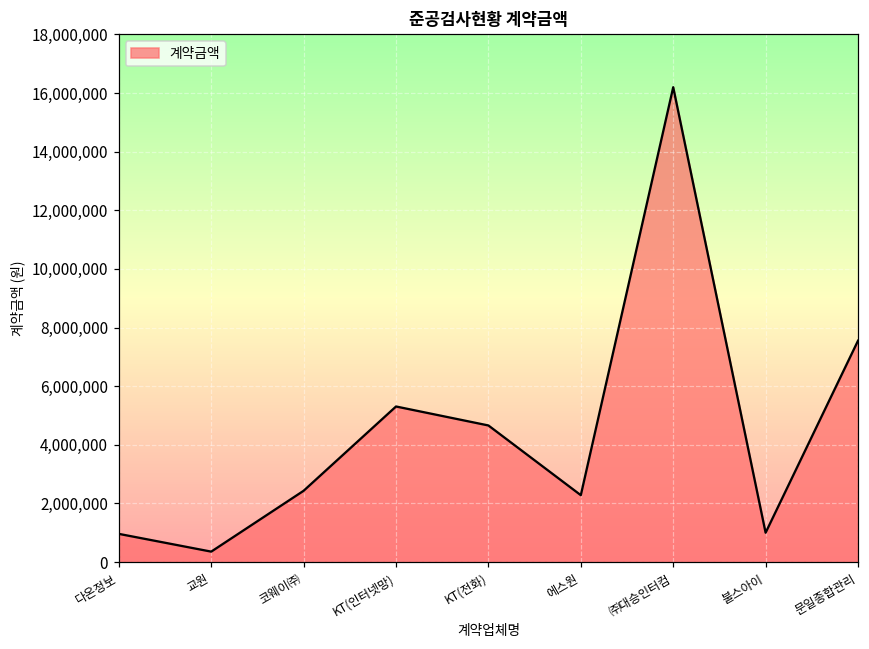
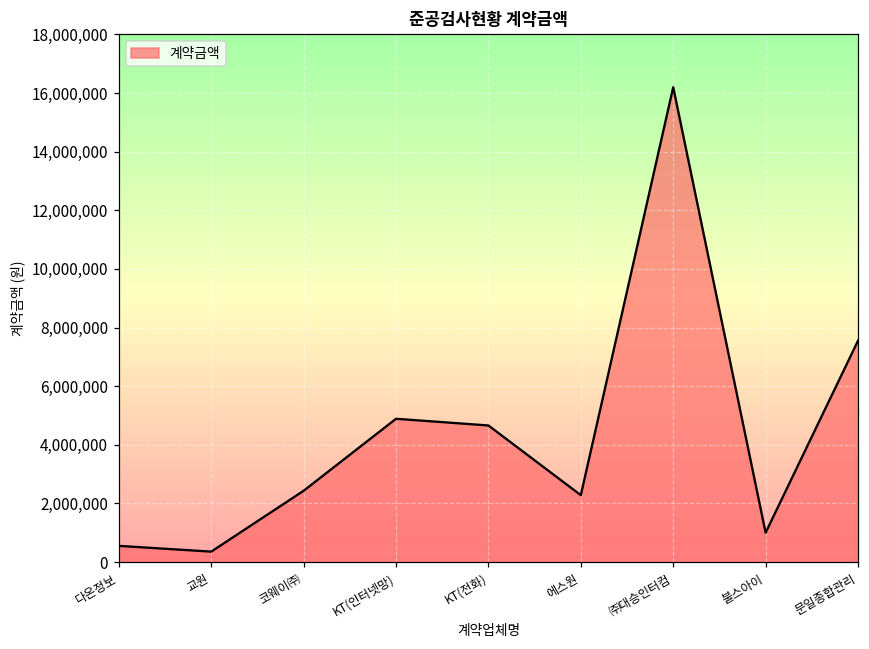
다온정보: 1,000,000 -> 600,000
KT(인터넷망): 5,300,000 -> 4,900,000
